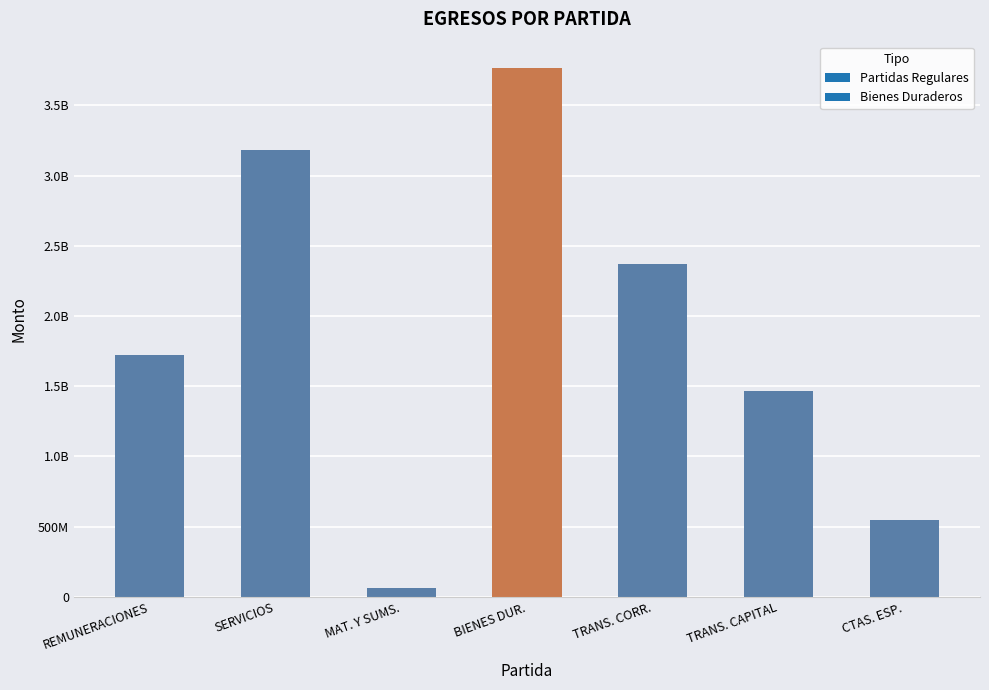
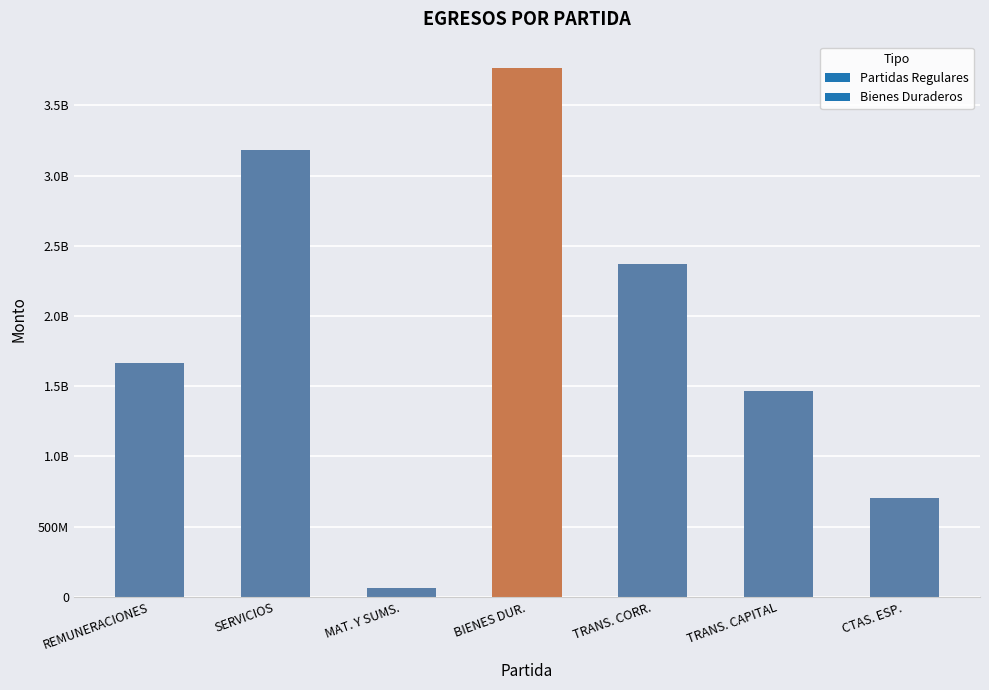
REMUNERACIONES: 1730000000 -> 1670000000
CTAS. ESP.: 550000000 -> 710000000
